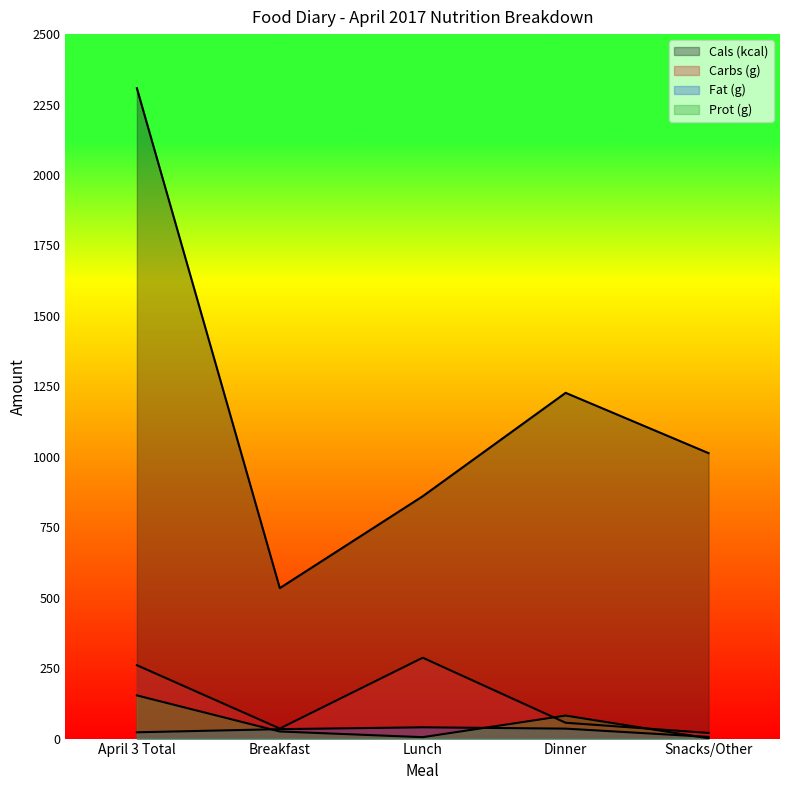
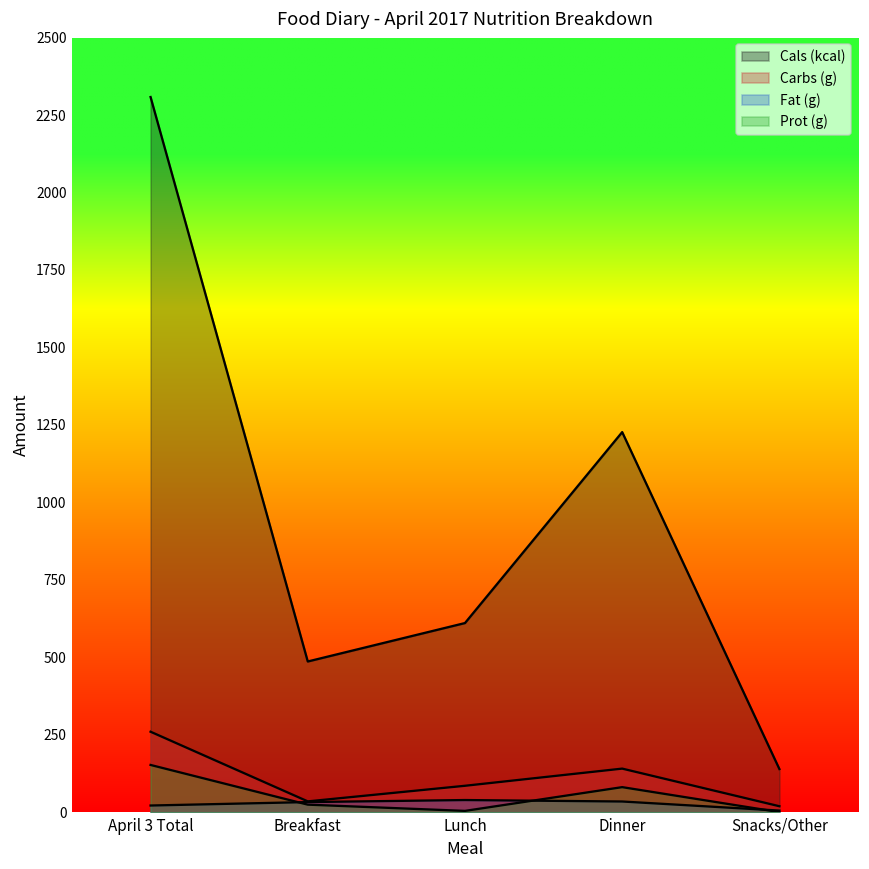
Cals (kcal), Breakfast: 530 -> 490
Cals (kcal), Lunch: 860 -> 610
Carbs (g), Lunch: 290 -> 90
Carbs (g), Dinner: 60 -> 140
Cals (kcal), Snacks/Other: 1010 -> 140
